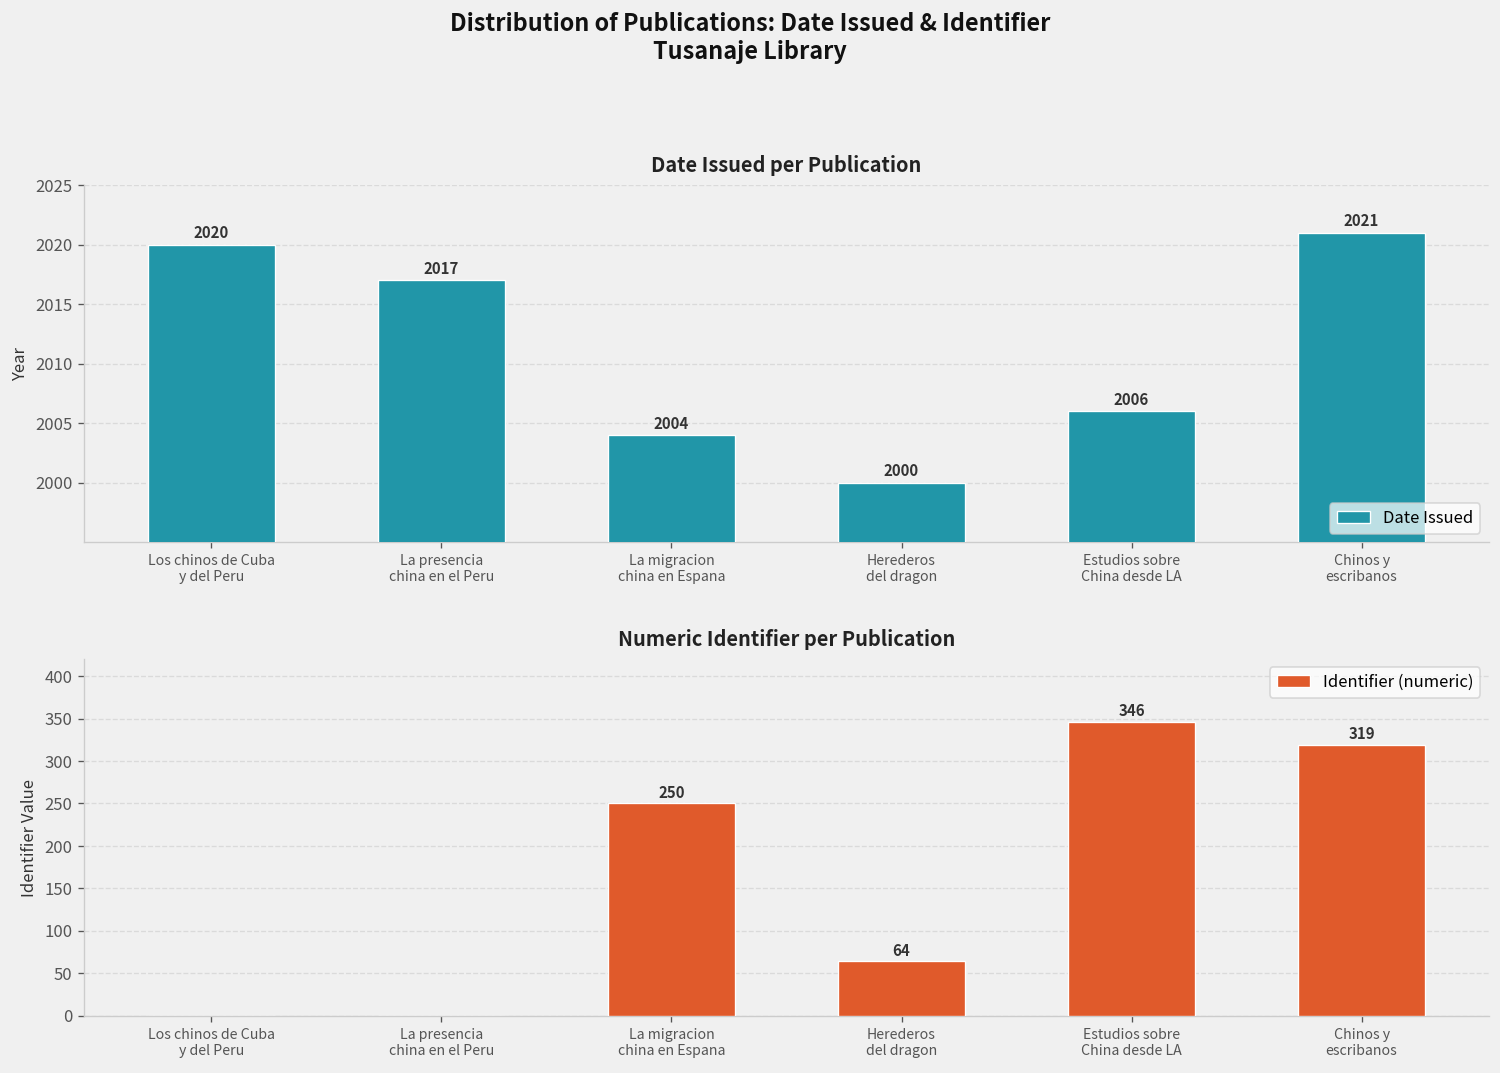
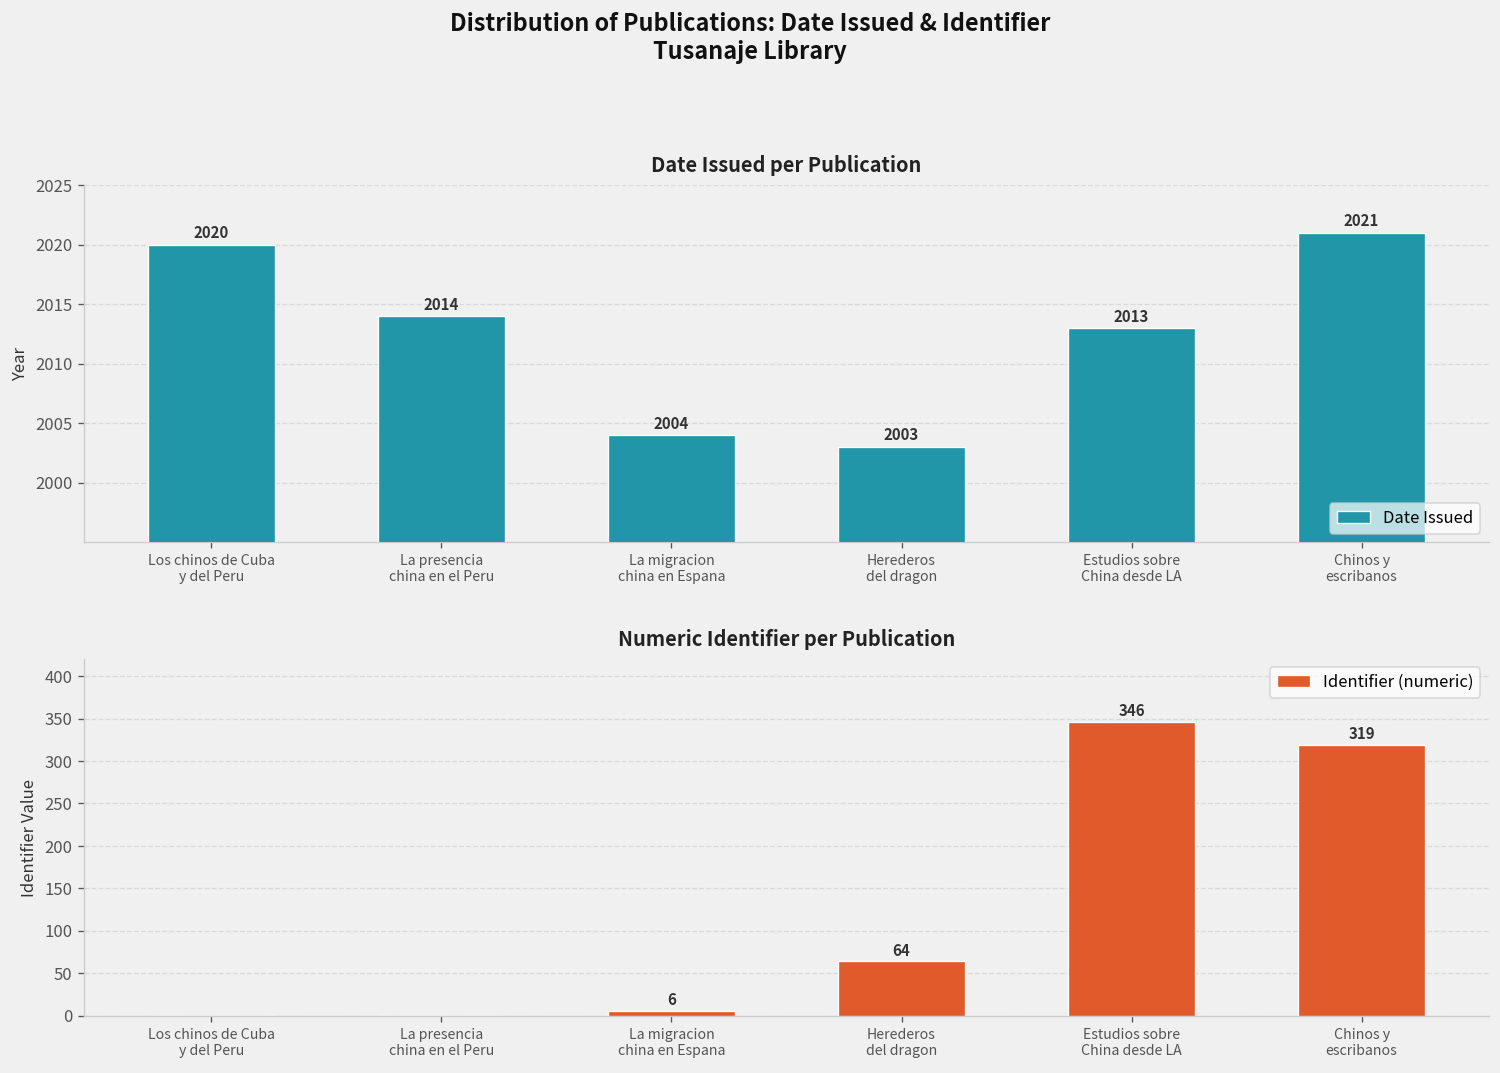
Date Issued per Publication, La presencia china en el Peru: 2017 -> 2014
Date Issued per Publication, Herederos del dragon: 2000 -> 2003
Date Issued per Publication, Estudios sobre China desde LA: 2006 -> 2013
Numeric Identifier per Publication, La migracion china en Espana: 250 -> 6
